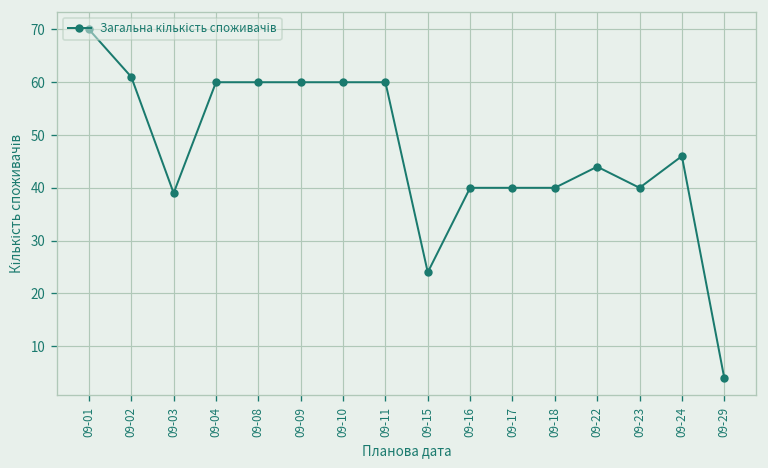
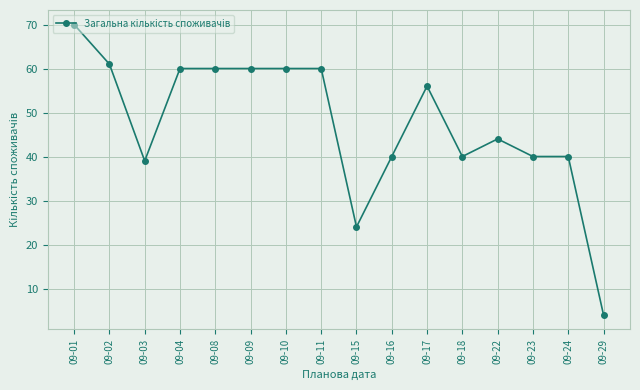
09-17: 40 -> 56
09-24: 46 -> 40
